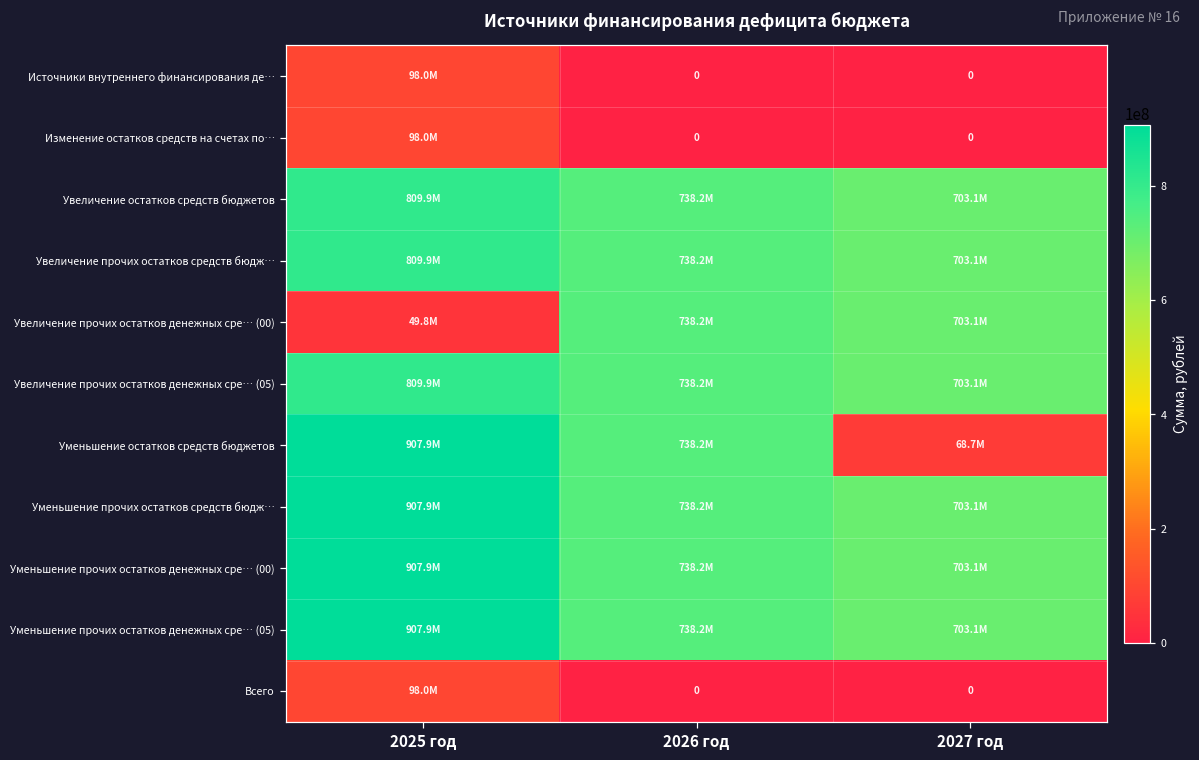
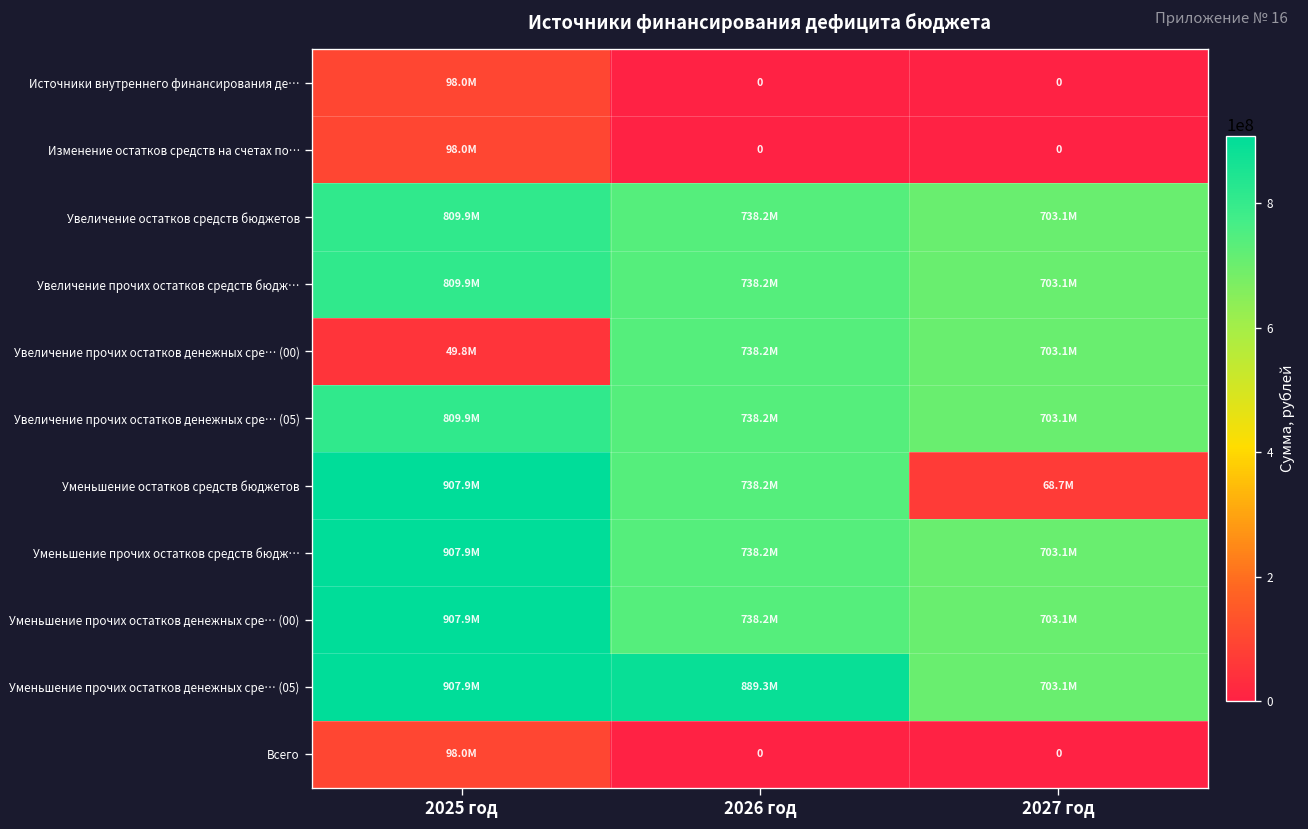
Уменьшение прочих остатков денежных сре… (05), 2026 год: 738.2M -> 889.3M
